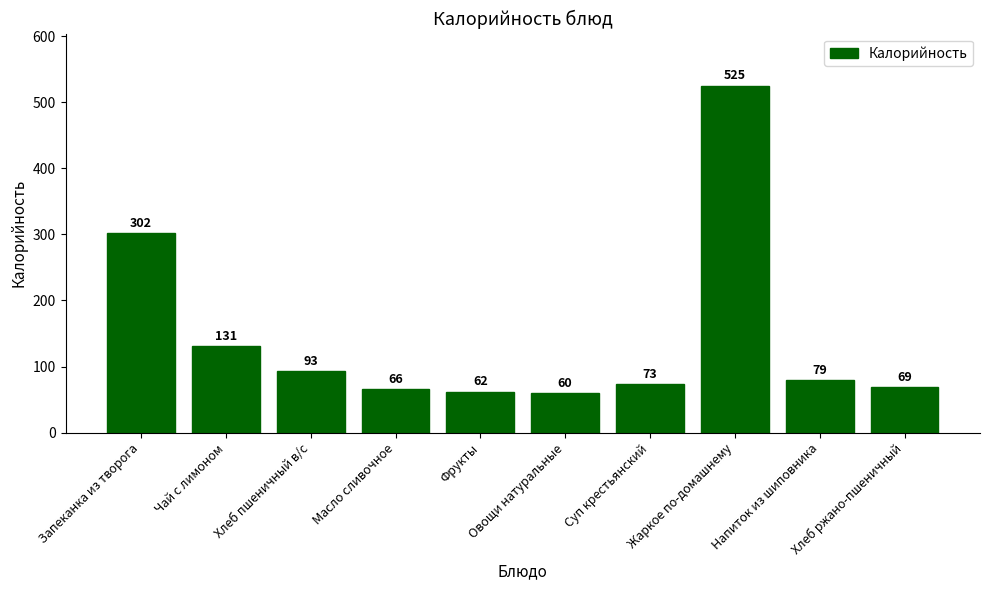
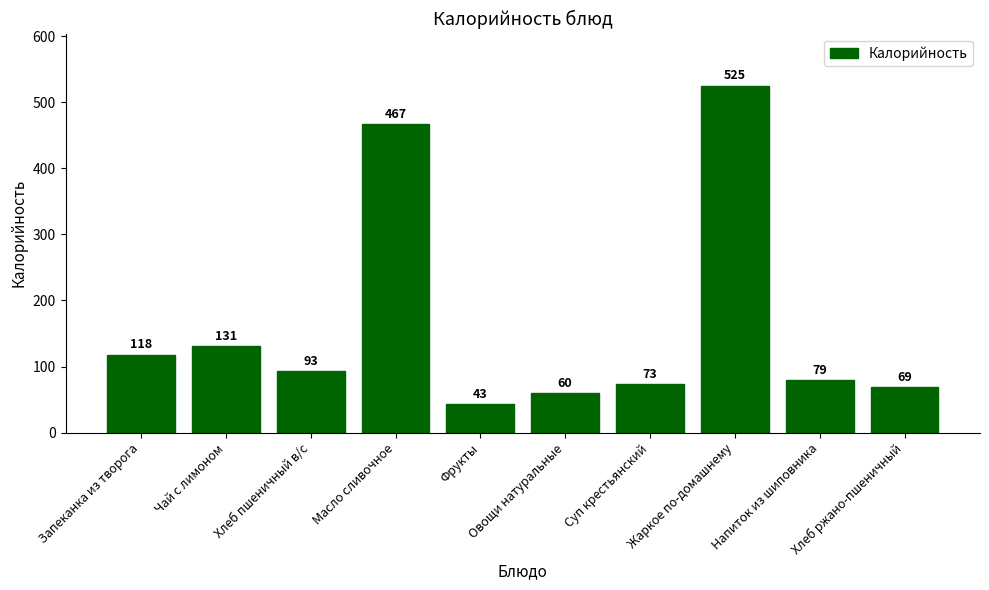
Запеканка из творога: 302 -> 118
Масло сливочное: 66 -> 467
Фрукты: 62 -> 43
